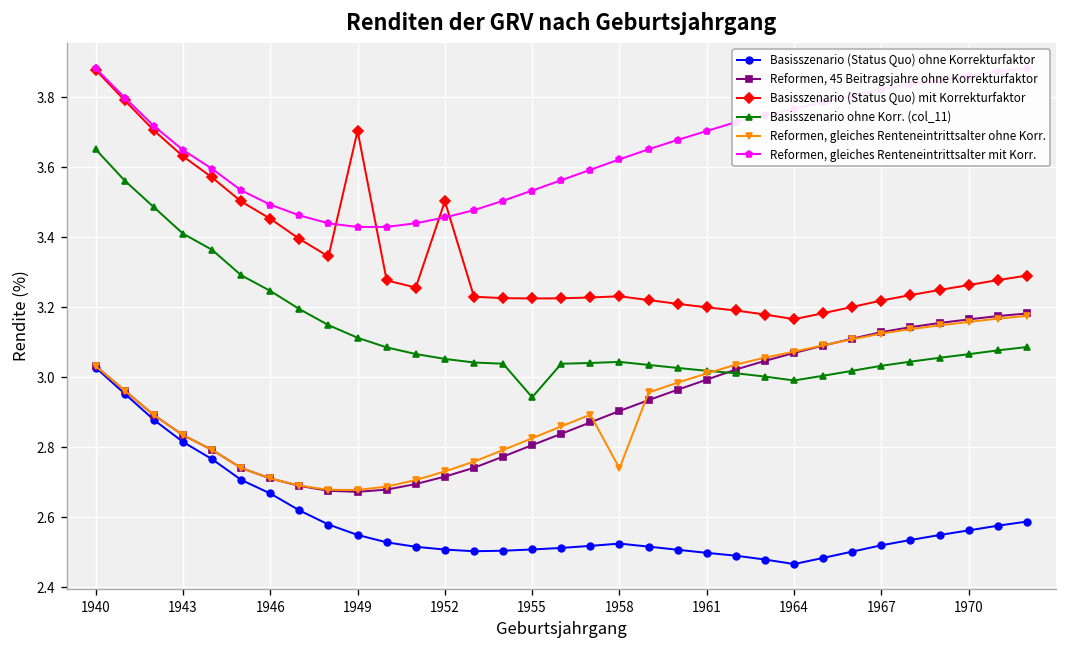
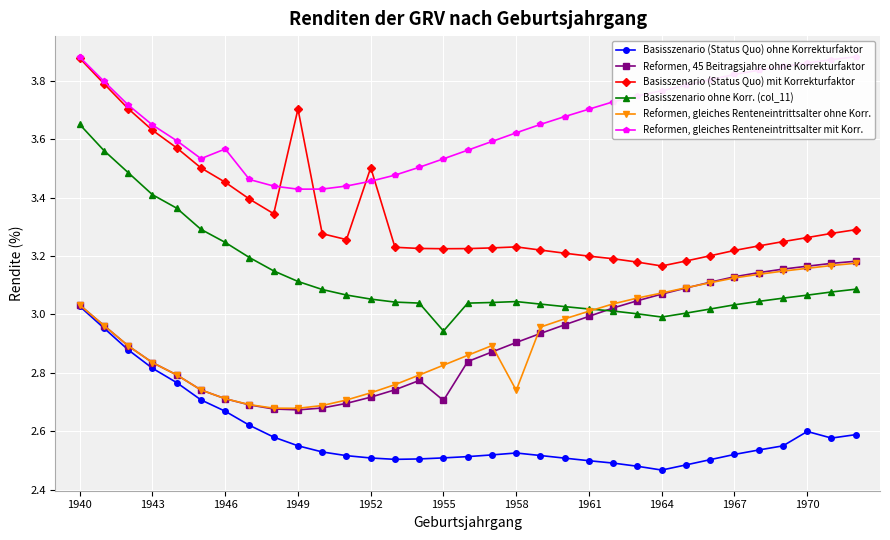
Reformen, gleiches Renteneintrittsalter mit Korr., 1946: 3.49 -> 3.57
Reformen, 45 Beitragsjahre ohne Korrekturfaktor, 1955: 2.81 -> 2.71
Basisszenario (Status Quo) ohne Korrekturfaktor, 1970: 2.56 -> 2.60
